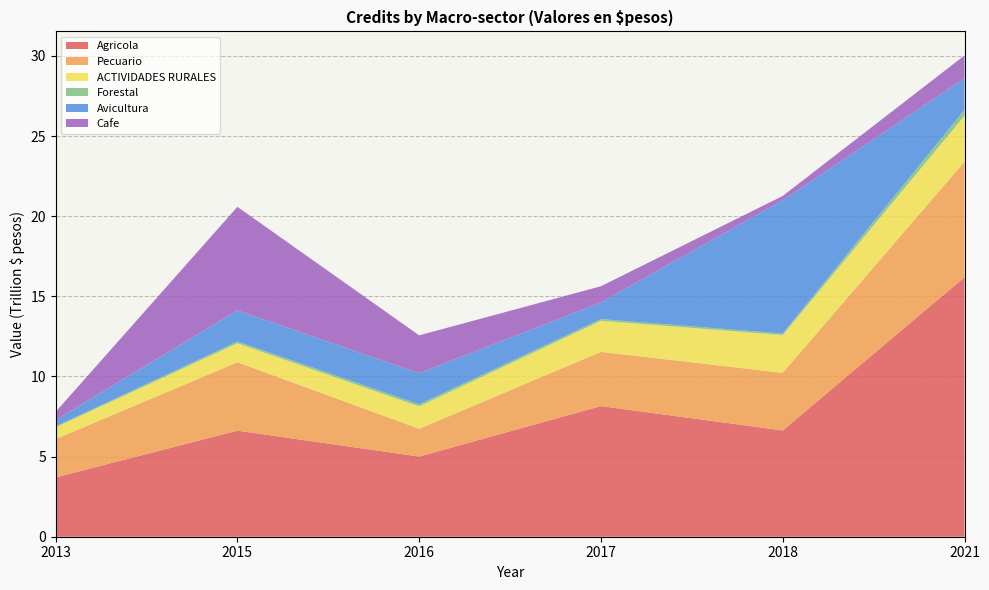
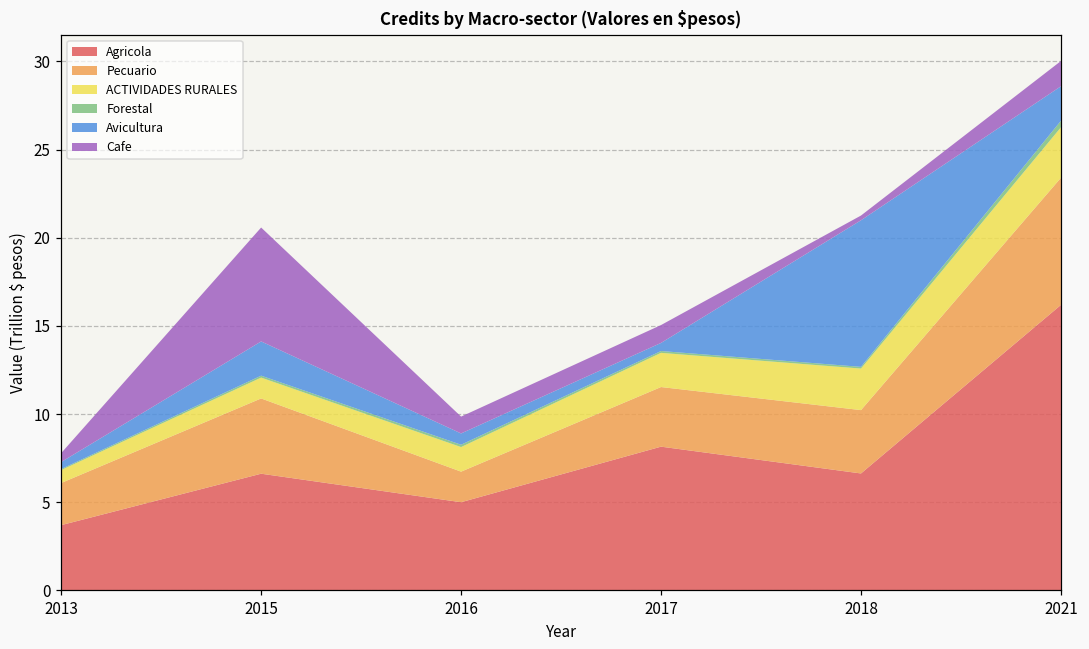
Avicultura, 2016: 1.9 -> 0.6
Cafe, 2016: 2.4 -> 1.0
Avicultura, 2017: 1.0 -> 0.5
